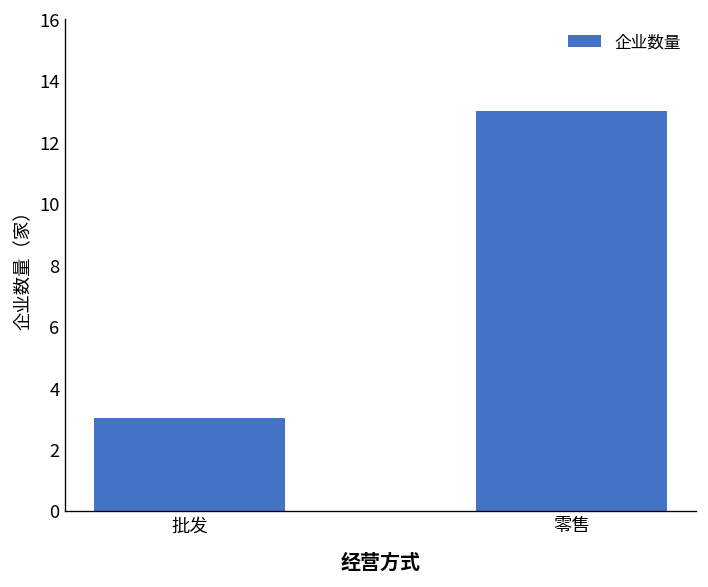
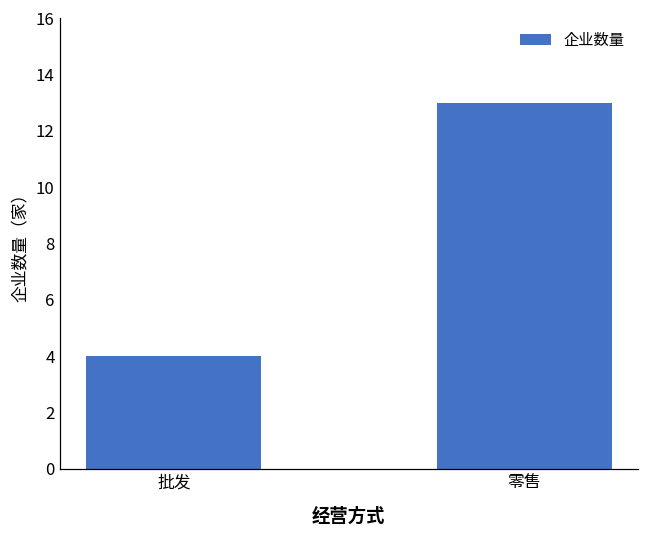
批发: 3 -> 4
